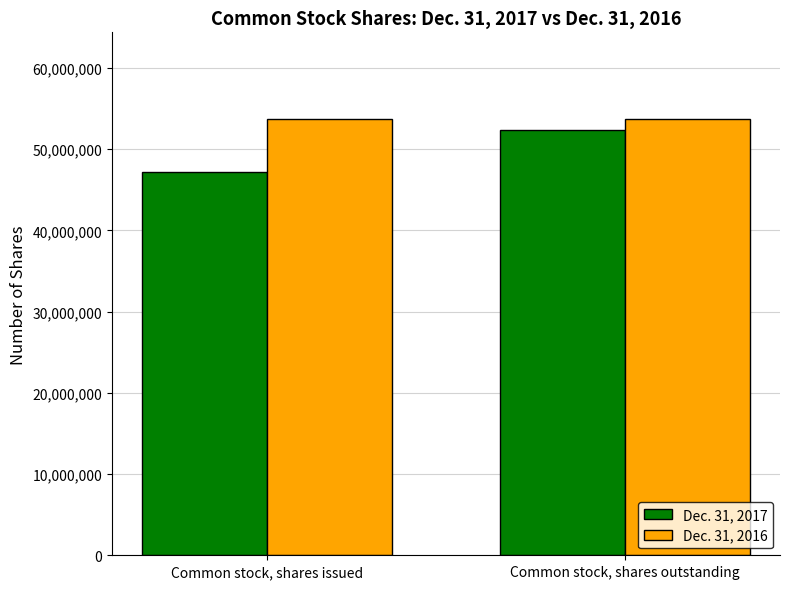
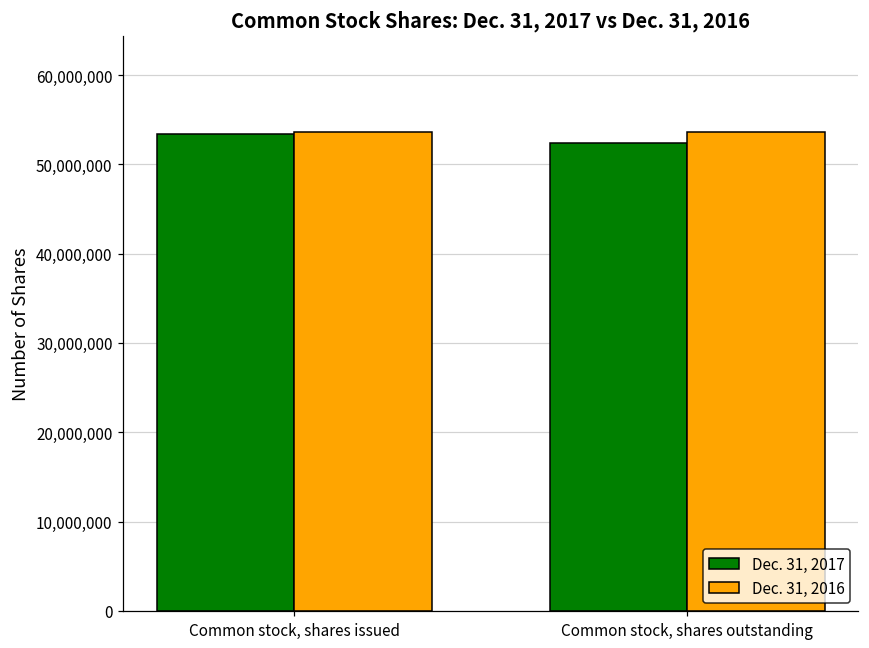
Dec. 31, 2017, Common stock, shares issued: 47,000,000 -> 53,000,000
